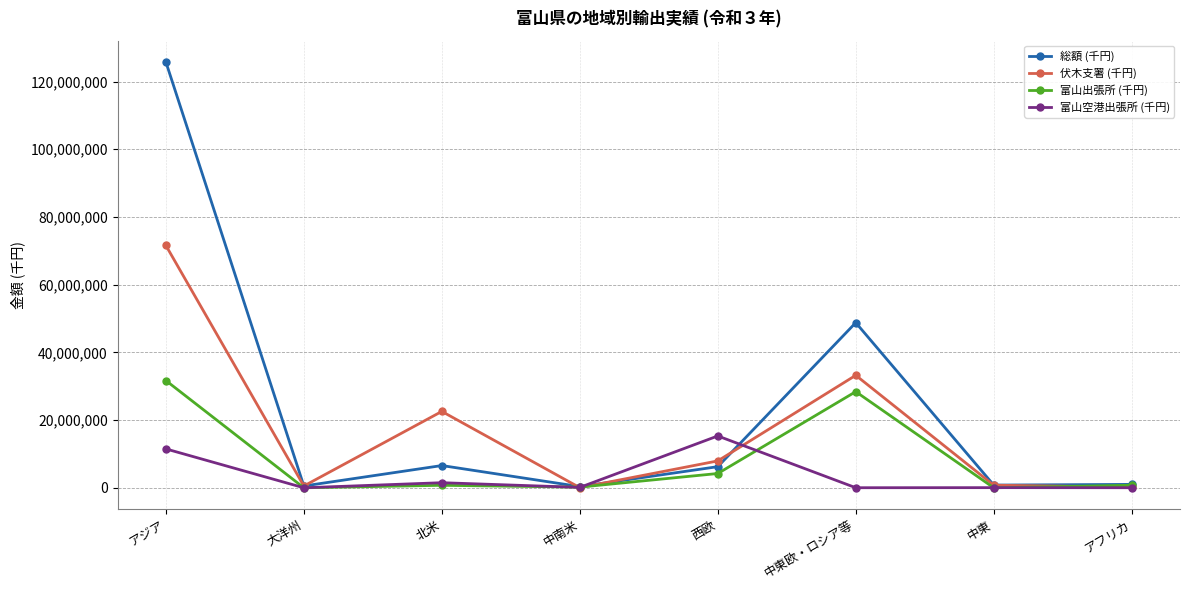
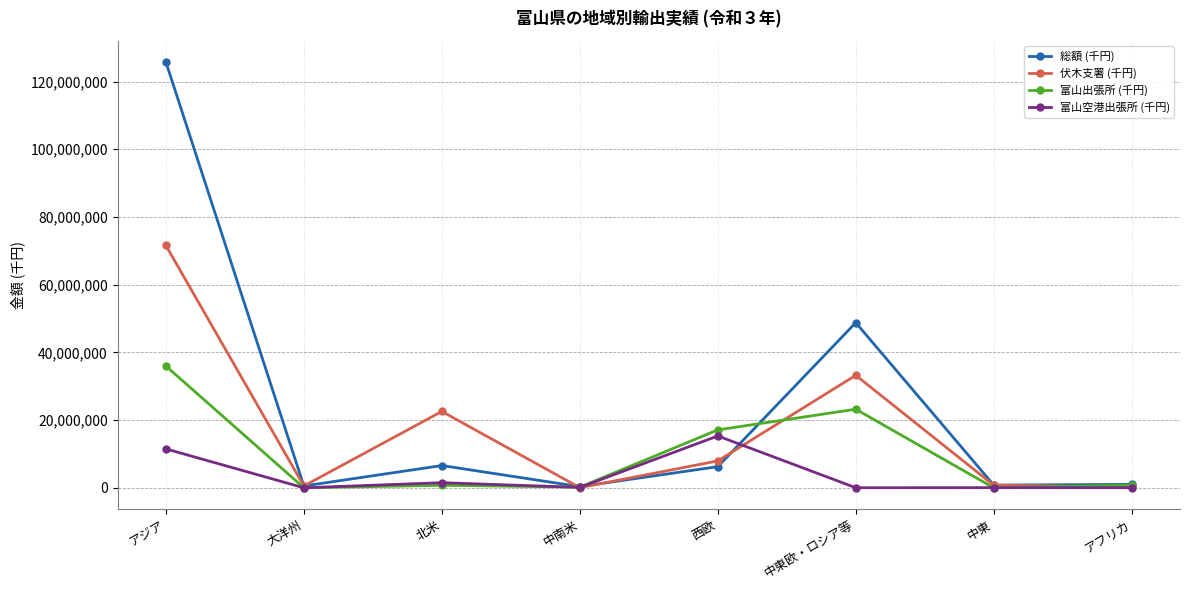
富山出張所 (千円), アジア: 32,000,000 -> 36,000,000
富山出張所 (千円), 西欧: 4,000,000 -> 17,000,000
富山出張所 (千円), 中東欧・ロシア等: 28,000,000 -> 23,000,000
